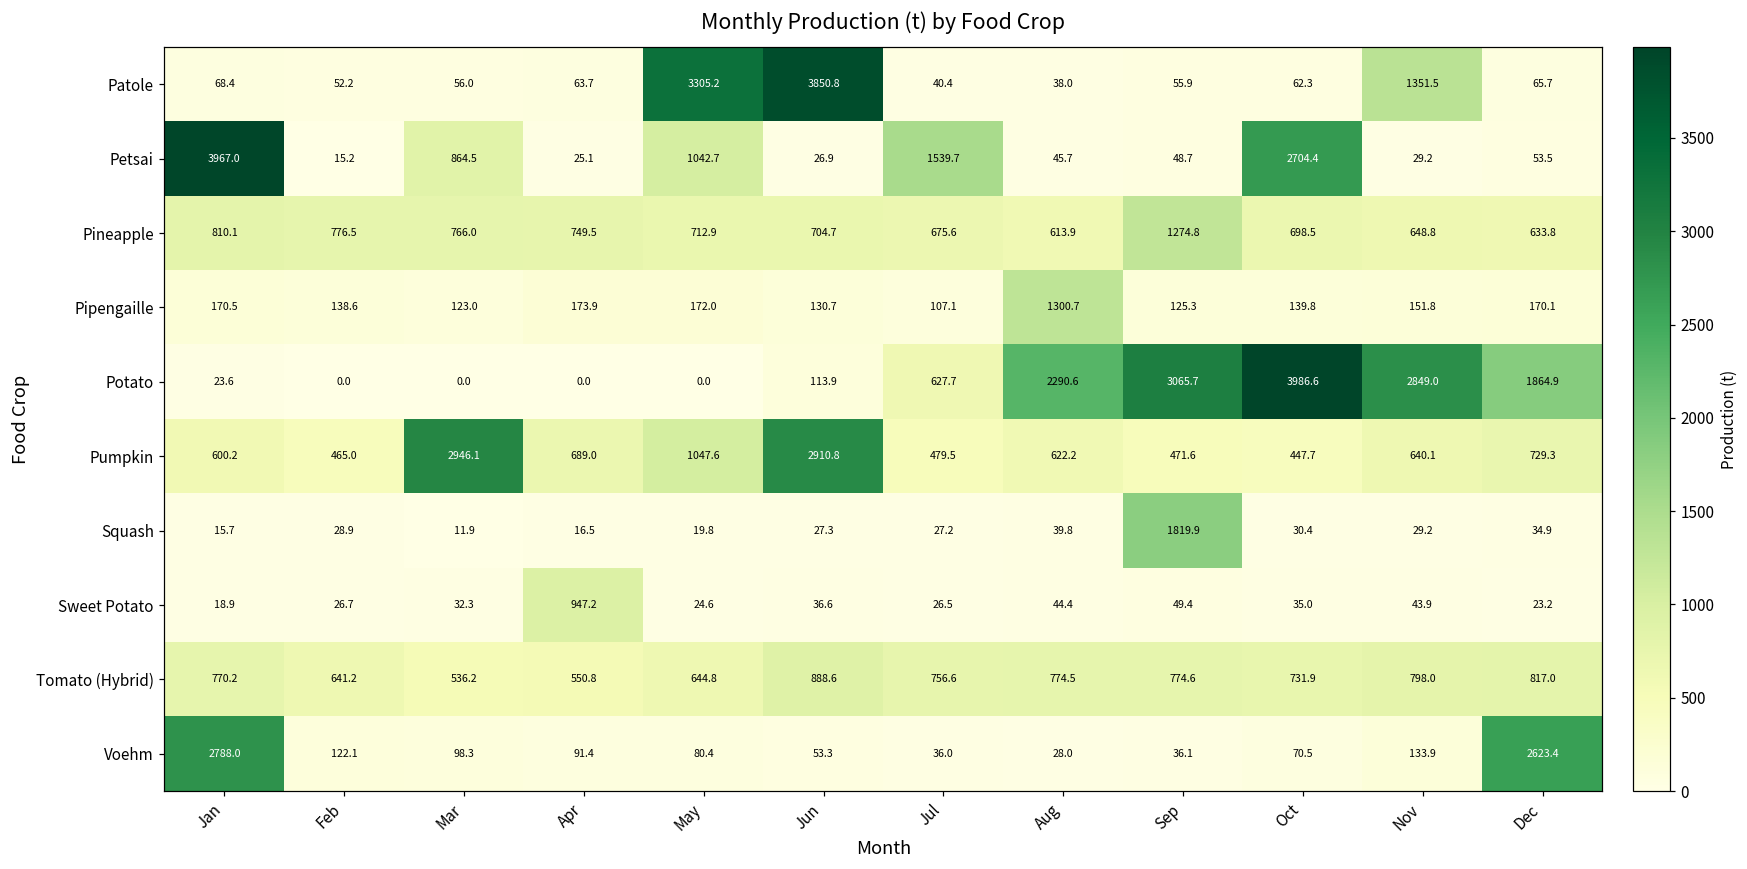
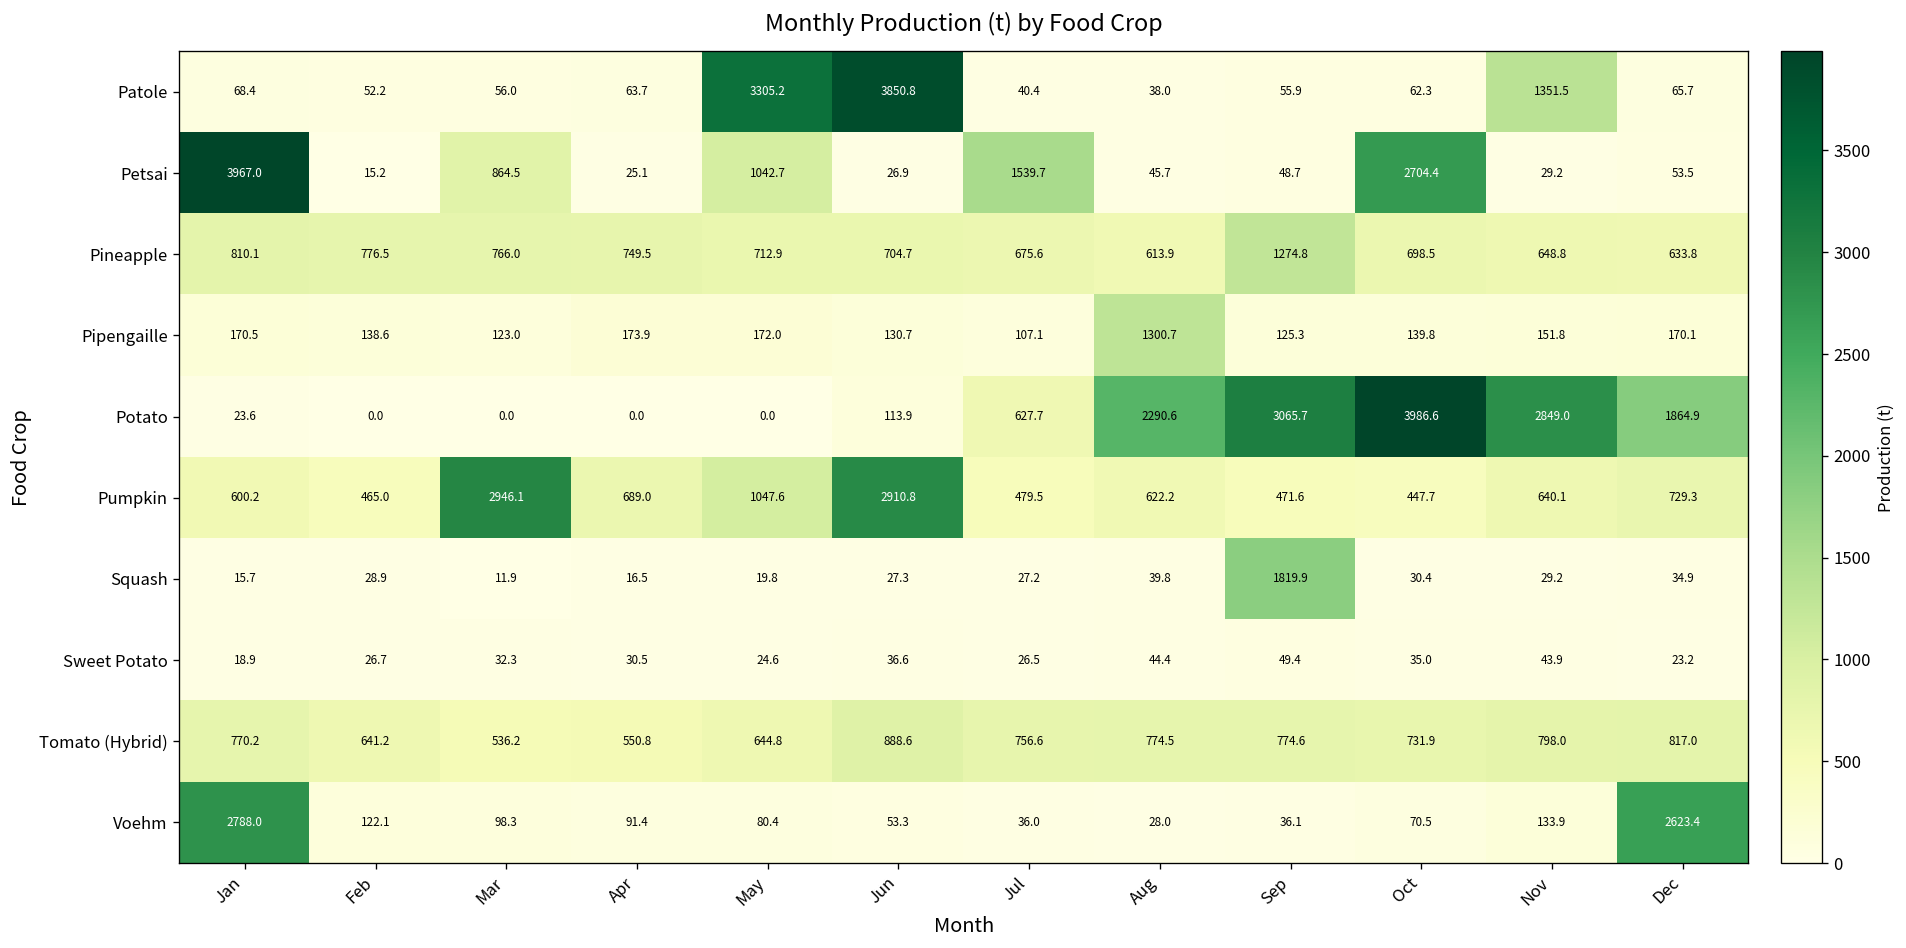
Sweet Potato, Apr: 947.2 -> 30.5
